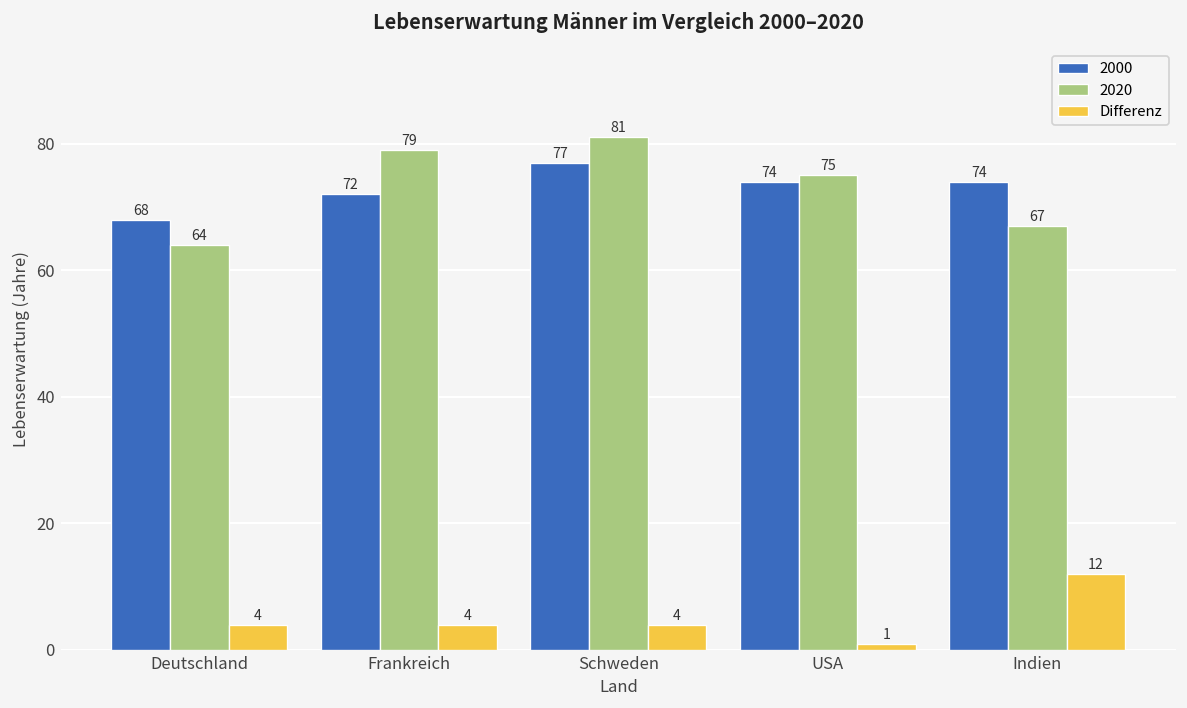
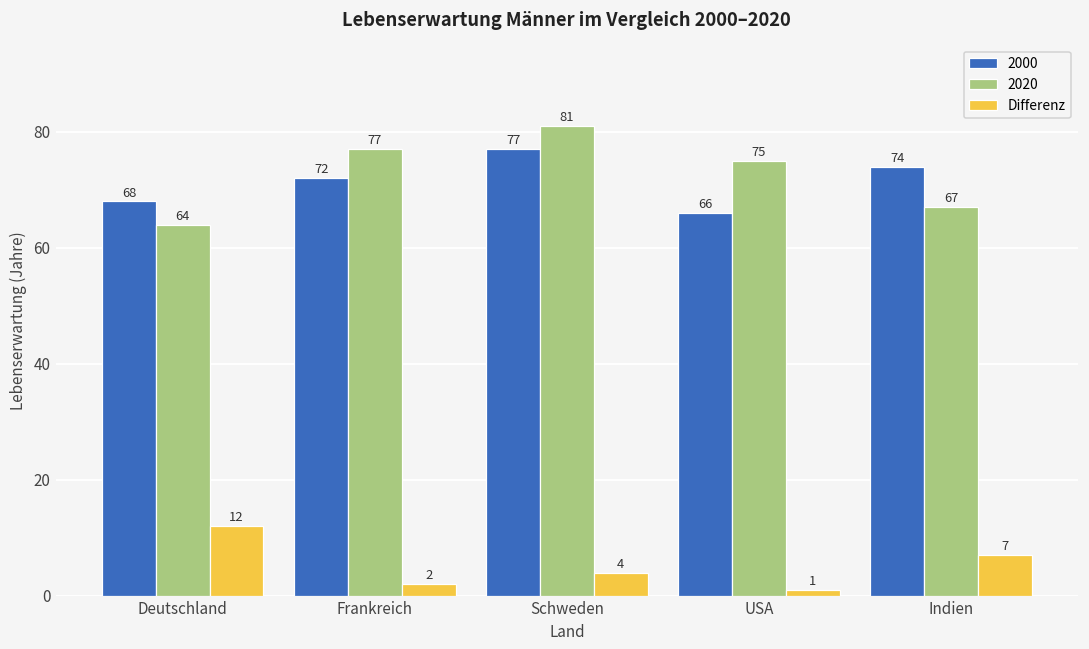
Differenz, Deutschland: 4 -> 12
2020, Frankreich: 79 -> 77
Differenz, Frankreich: 4 -> 2
2000, USA: 74 -> 66
Differenz, Indien: 12 -> 7
